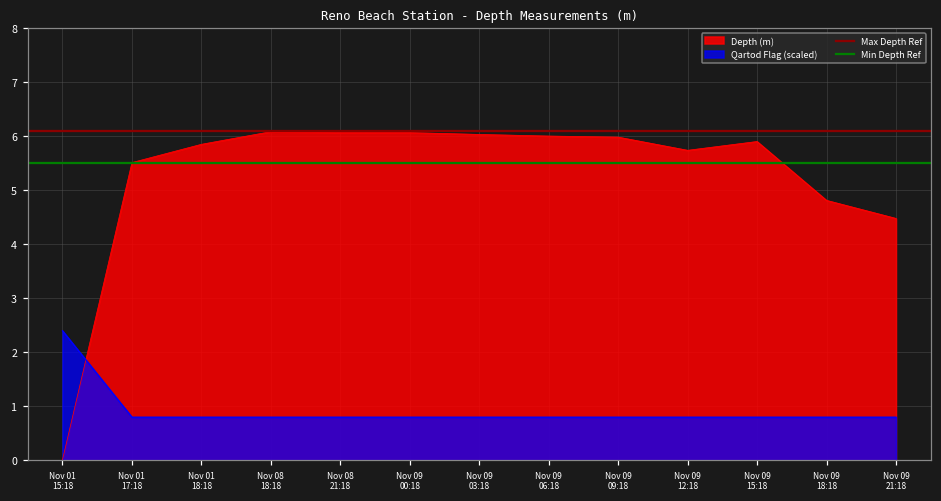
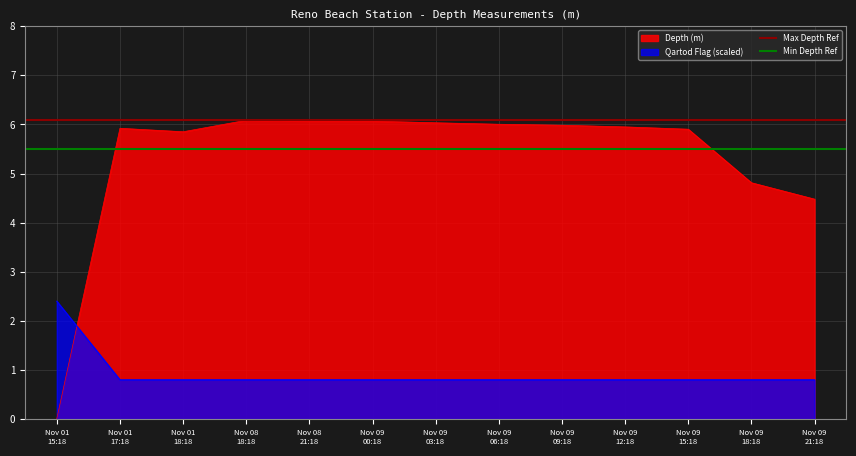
Depth (m), Nov 01 17:18: 5.5 -> 5.9
Depth (m), Nov 09 12:18: 5.7 -> 6.0
